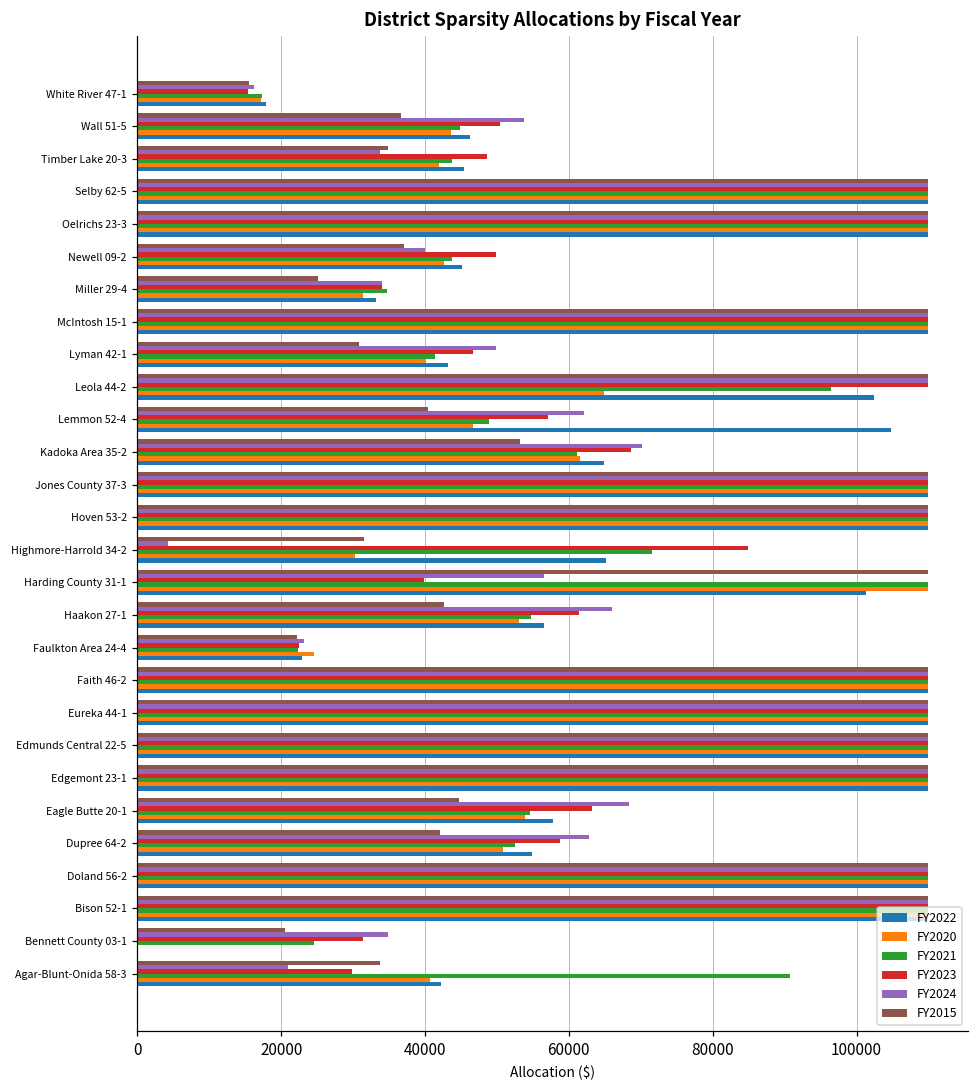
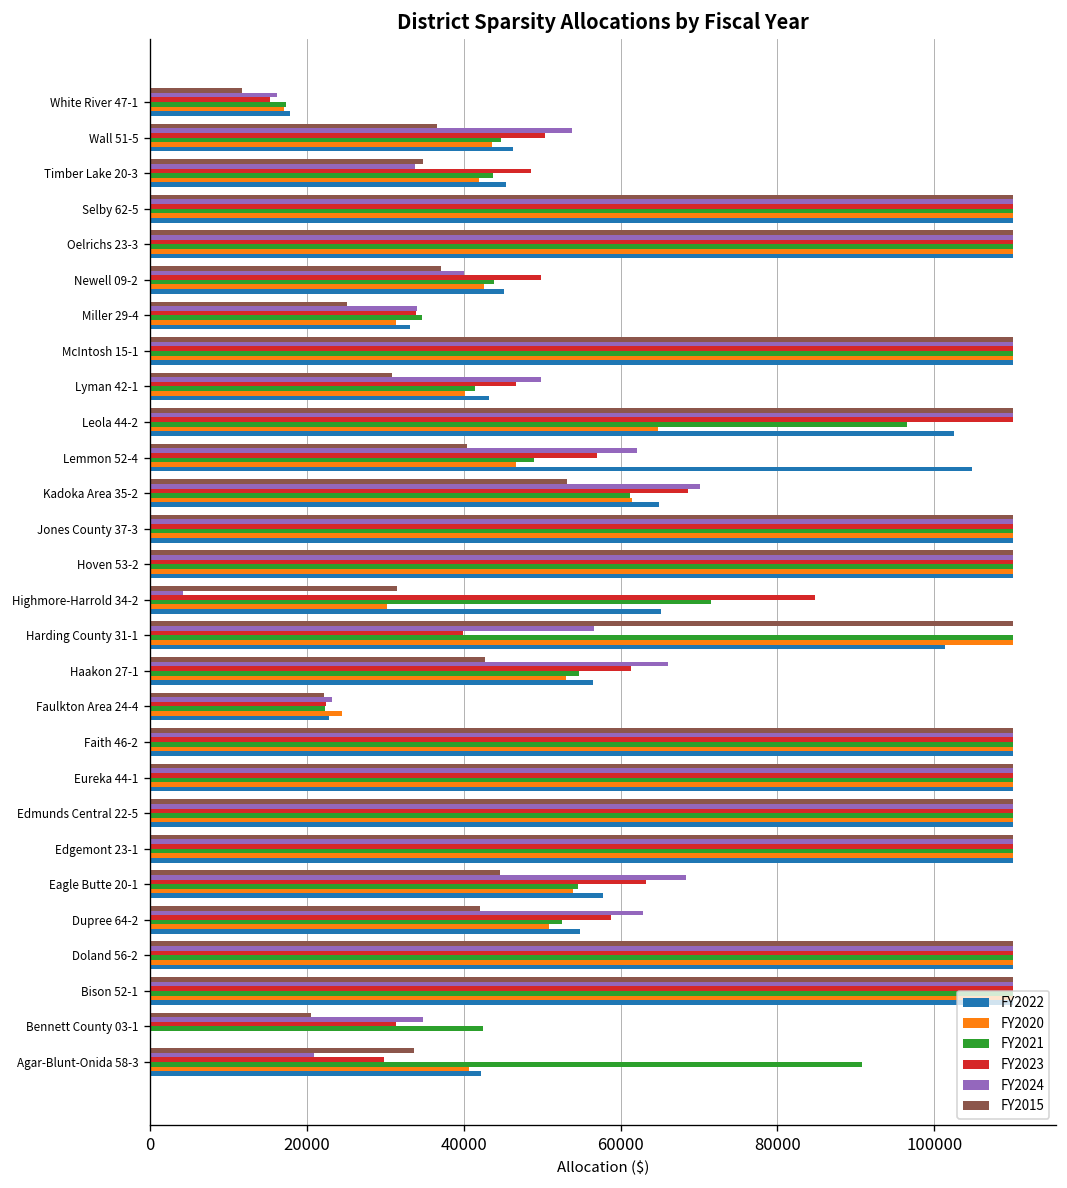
FY2015, White River 47-1: 15000 -> 12000
FY2021, Bennett County 03-1: 25000 -> 42000
